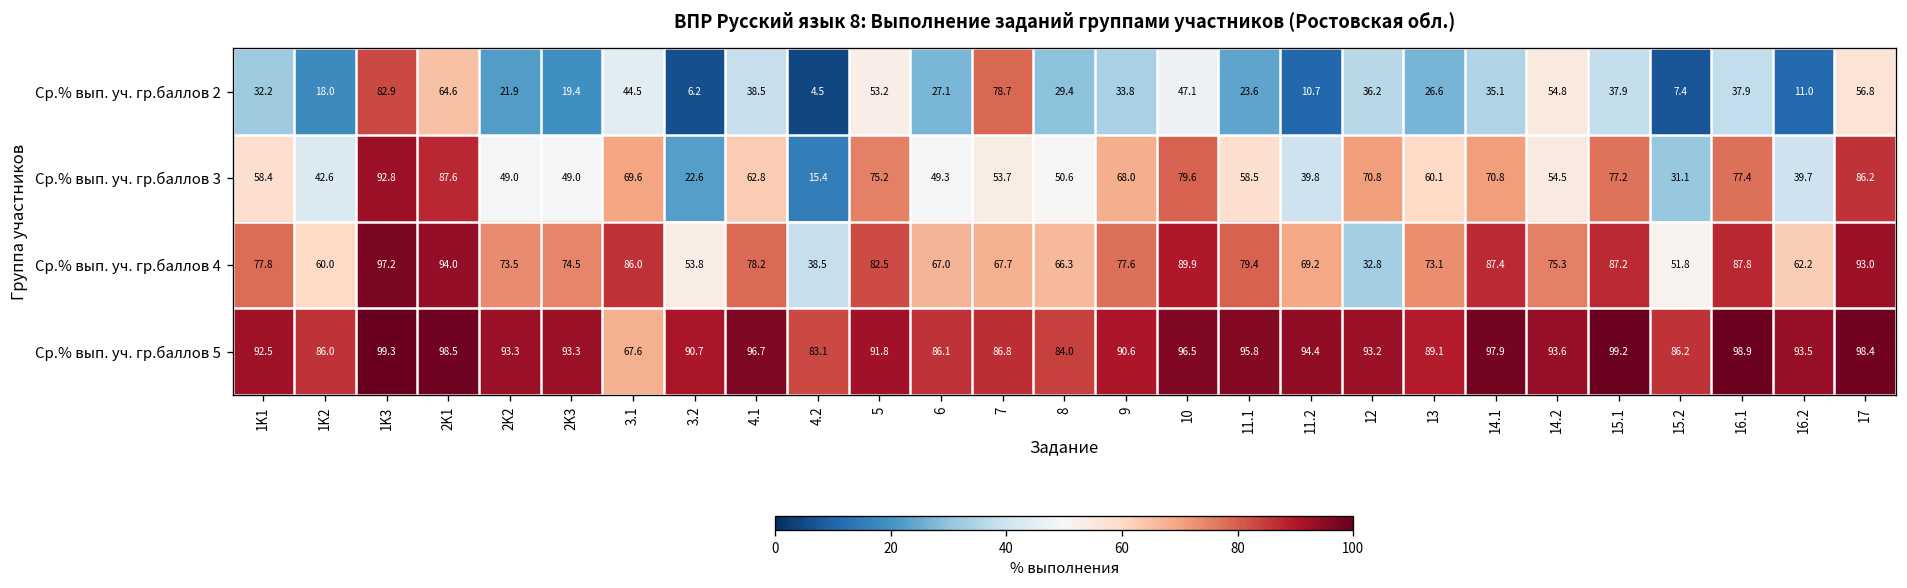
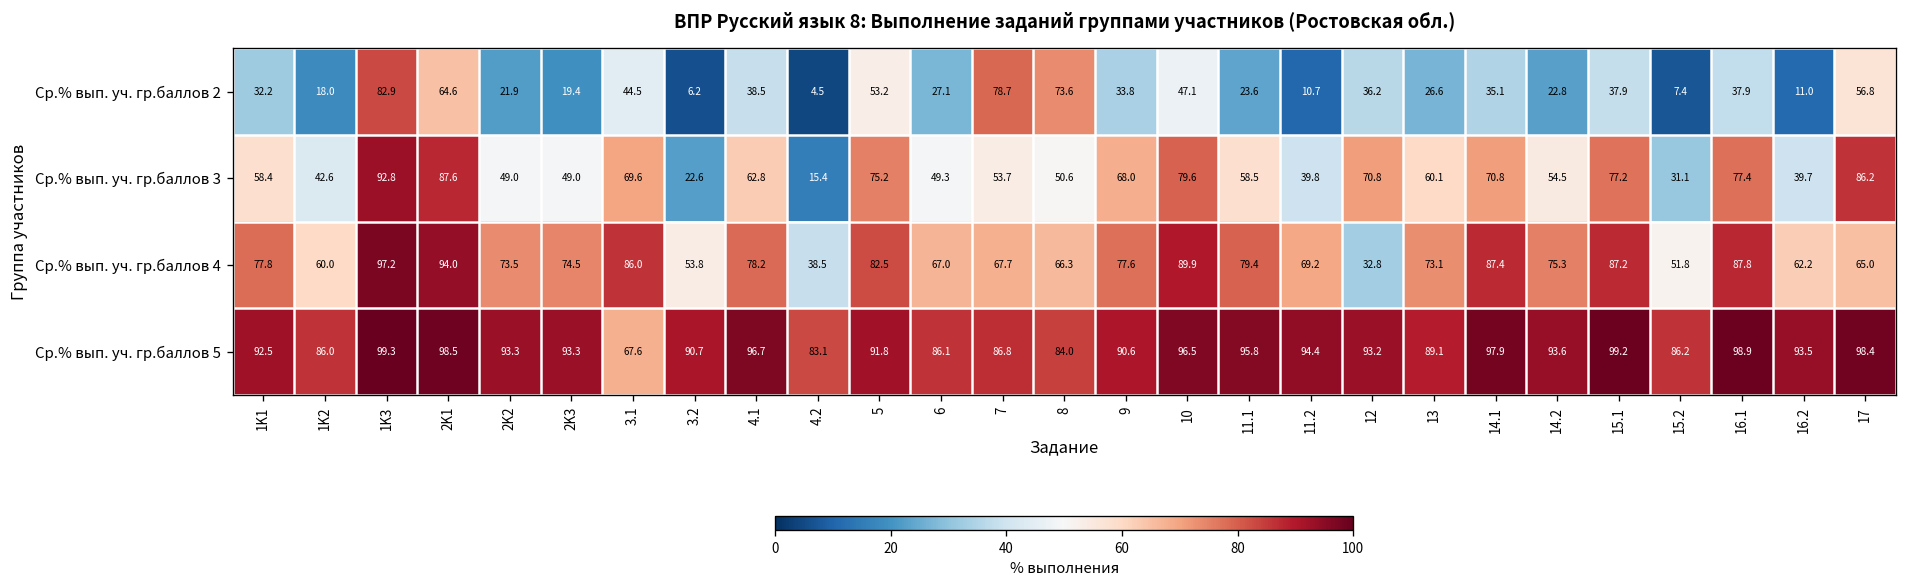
Ср.% вып. уч. гр.баллов 2, 8: 29.4 -> 73.6
Ср.% вып. уч. гр.баллов 2, 14.2: 54.8 -> 22.8
Ср.% вып. уч. гр.баллов 4, 17: 93.0 -> 65.0
